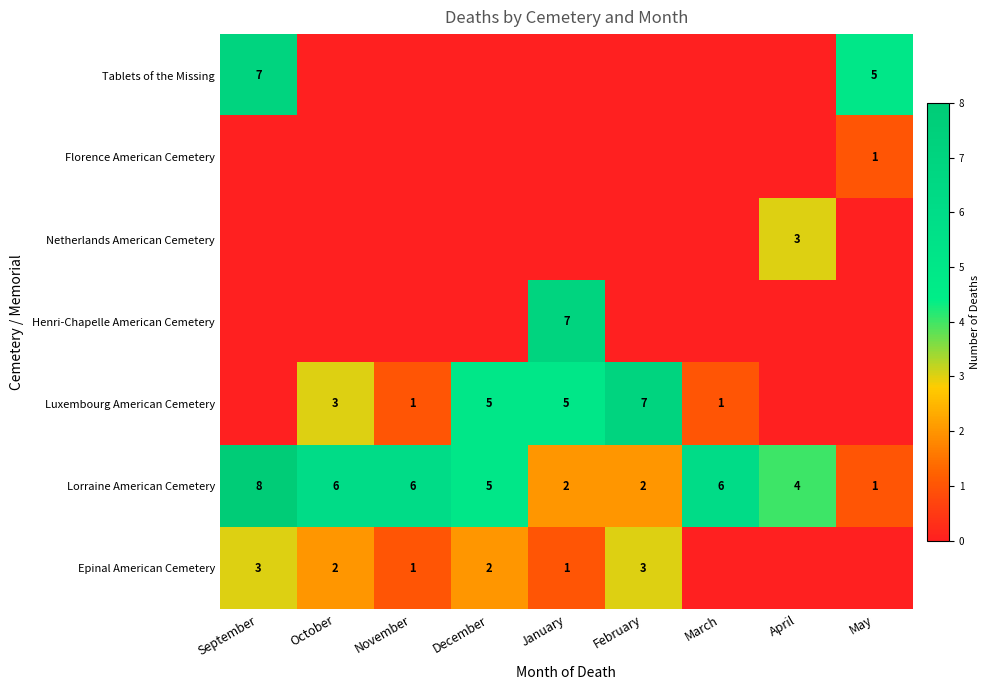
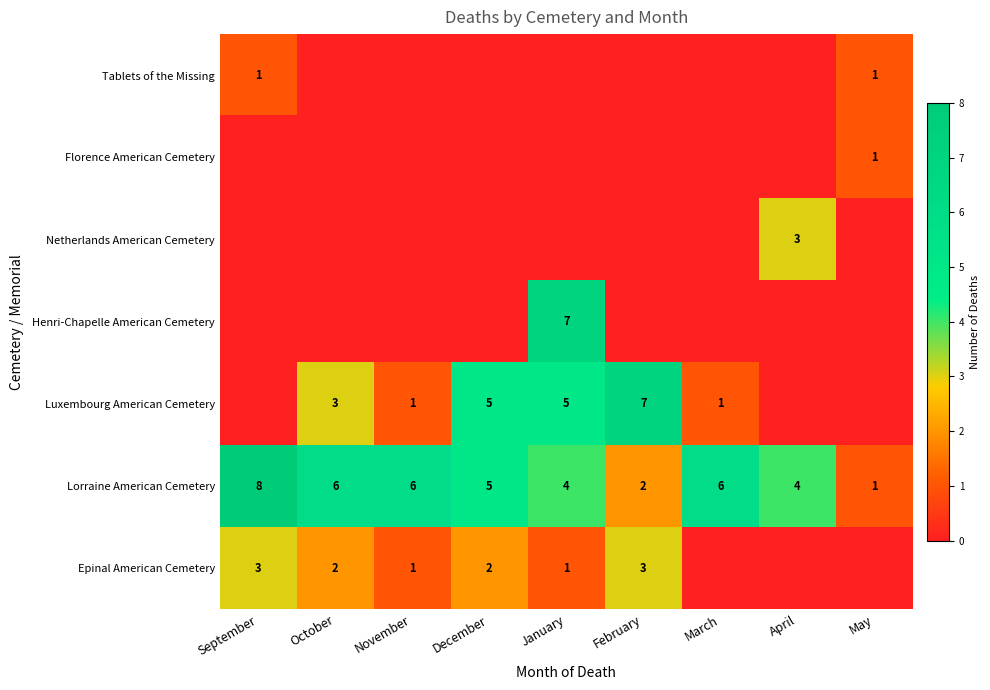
Tablets of the Missing, September: 7 -> 1
Tablets of the Missing, May: 5 -> 1
Lorraine American Cemetery, January: 2 -> 4
